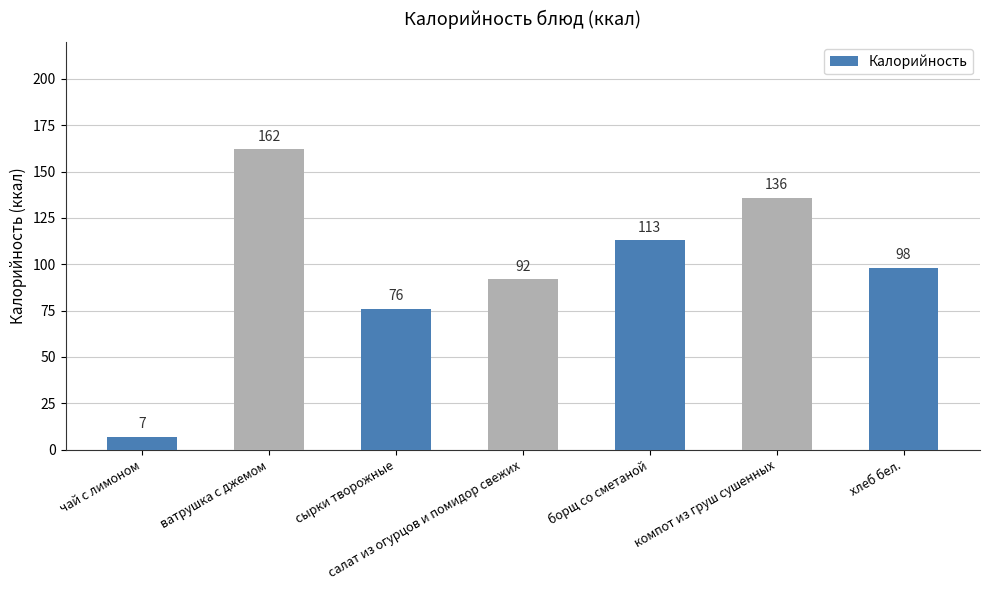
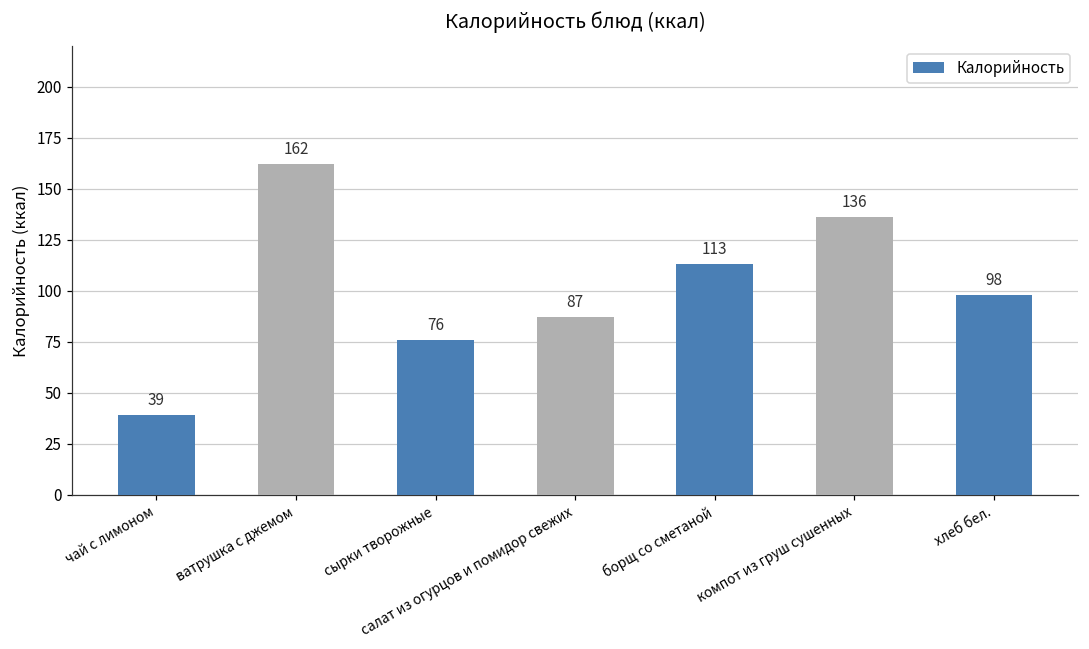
чай с лимоном: 7 -> 39
салат из огурцов и помидор свежих: 92 -> 87
